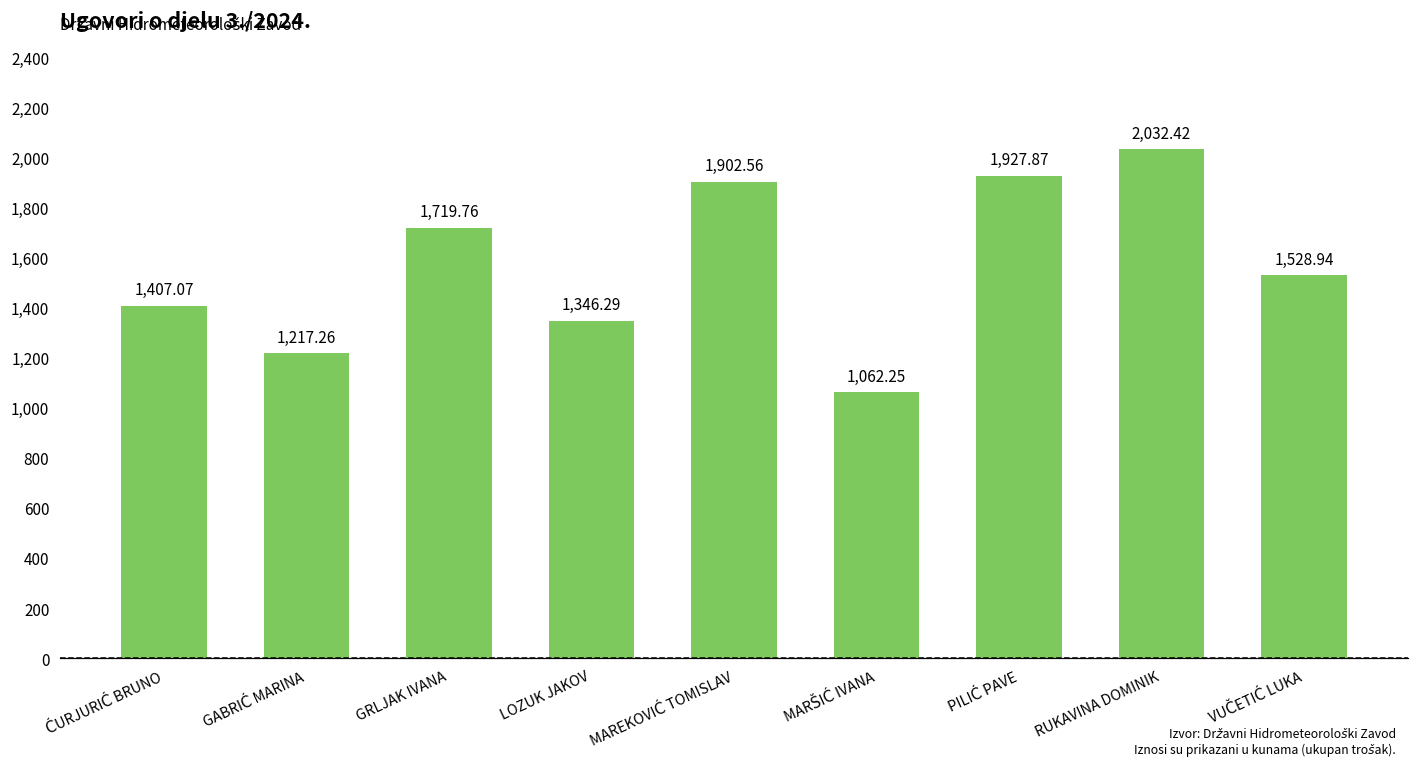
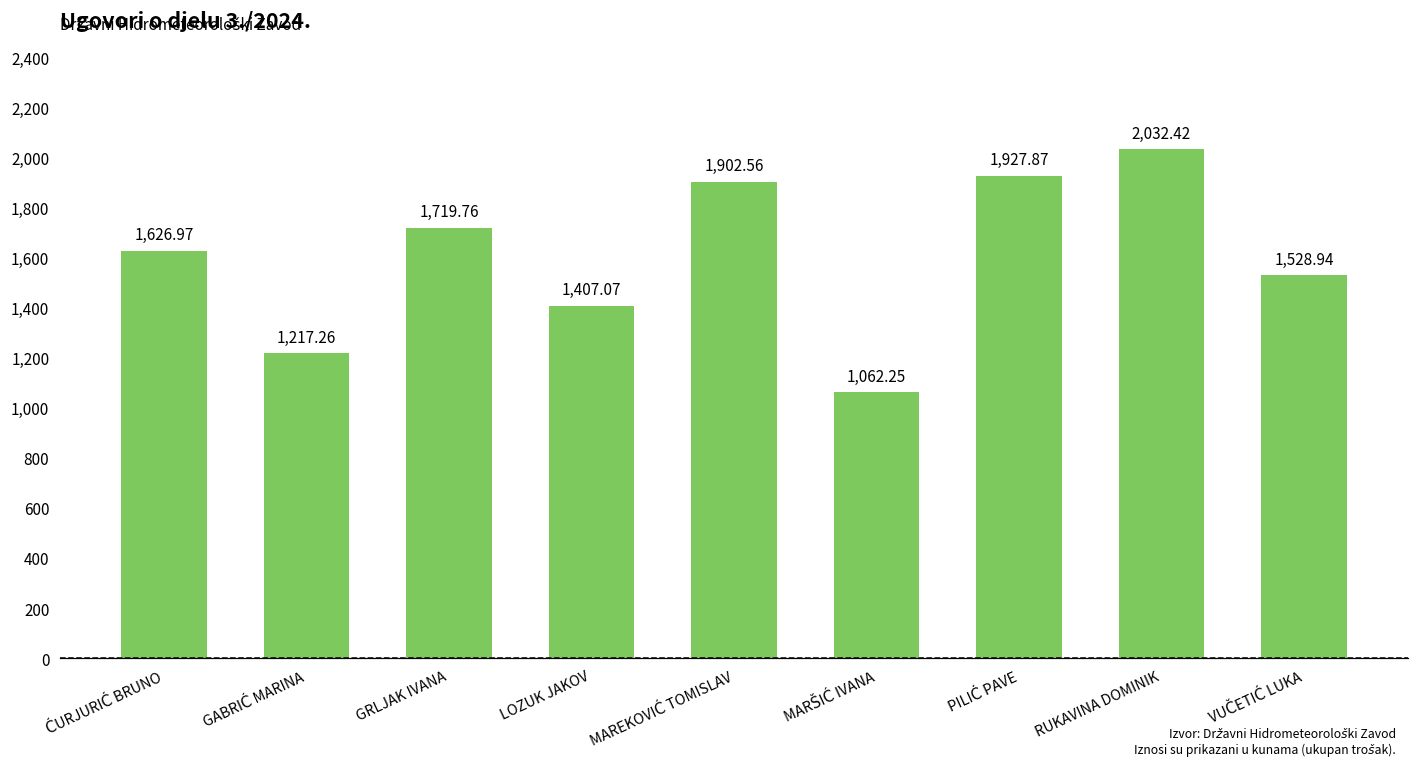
ĆURJURIĆ BRUNO: 1,407.07 -> 1,626.97
LOZUK JAKOV: 1,346.29 -> 1,407.07
